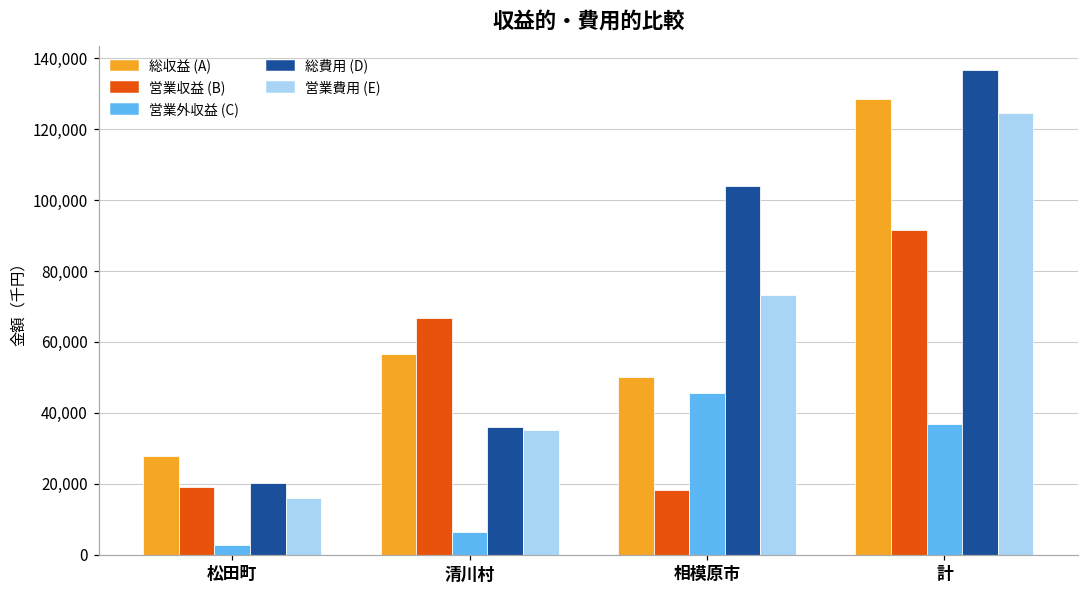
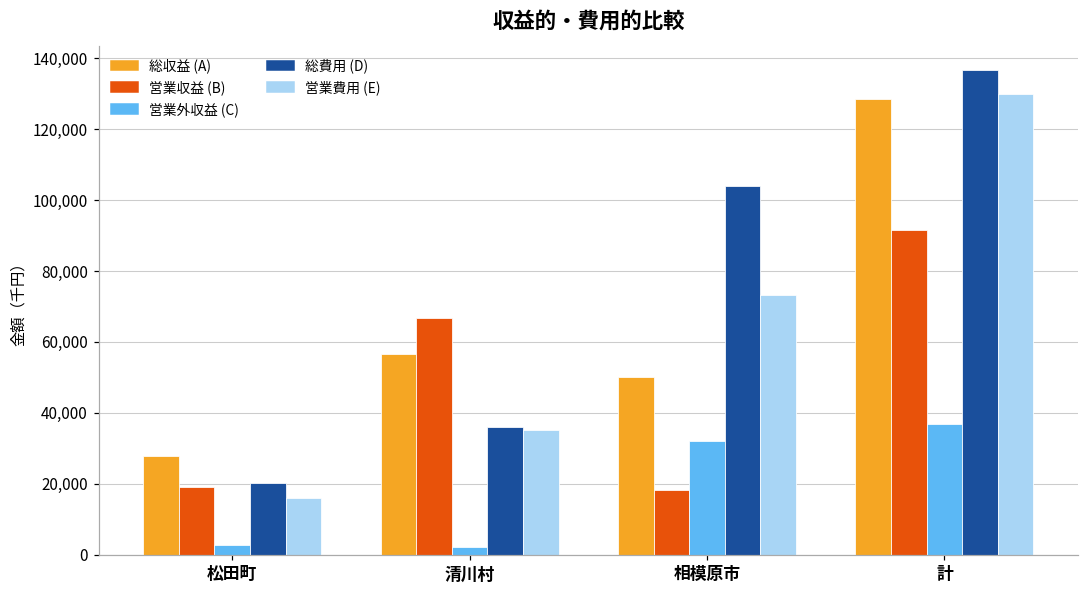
営業外収益 (C), 清川村: 6,000 -> 2,000
営業外収益 (C), 相模原市: 46,000 -> 32,000
営業費用 (E), 計: 125,000 -> 130,000
